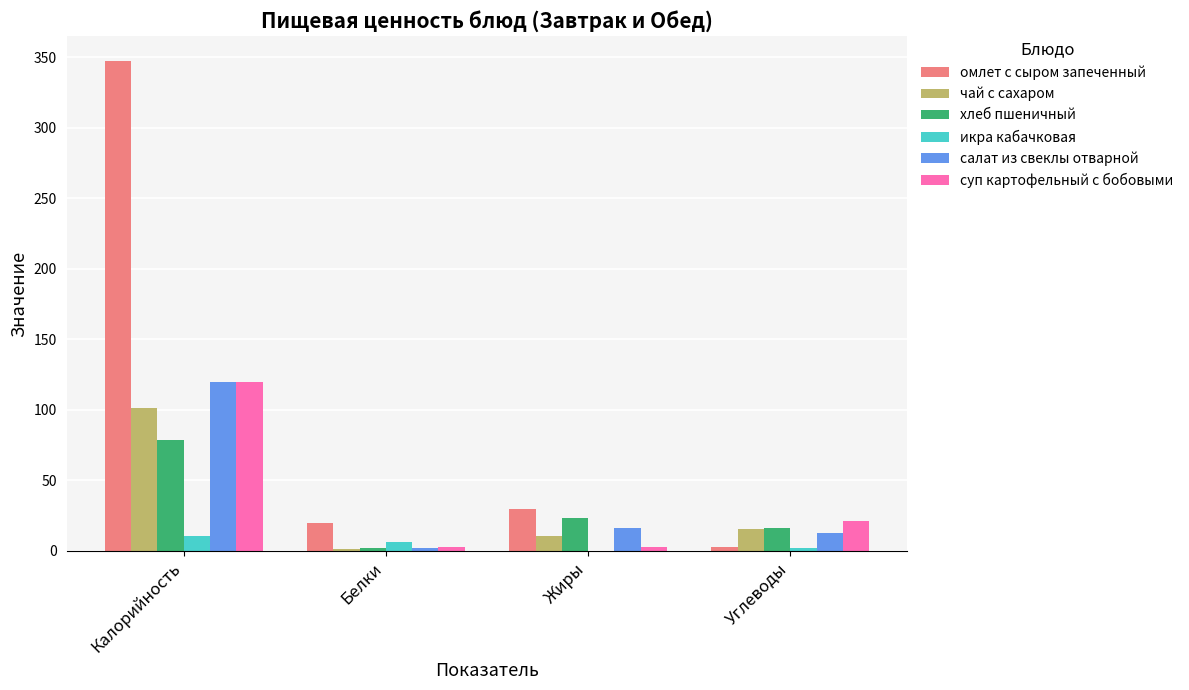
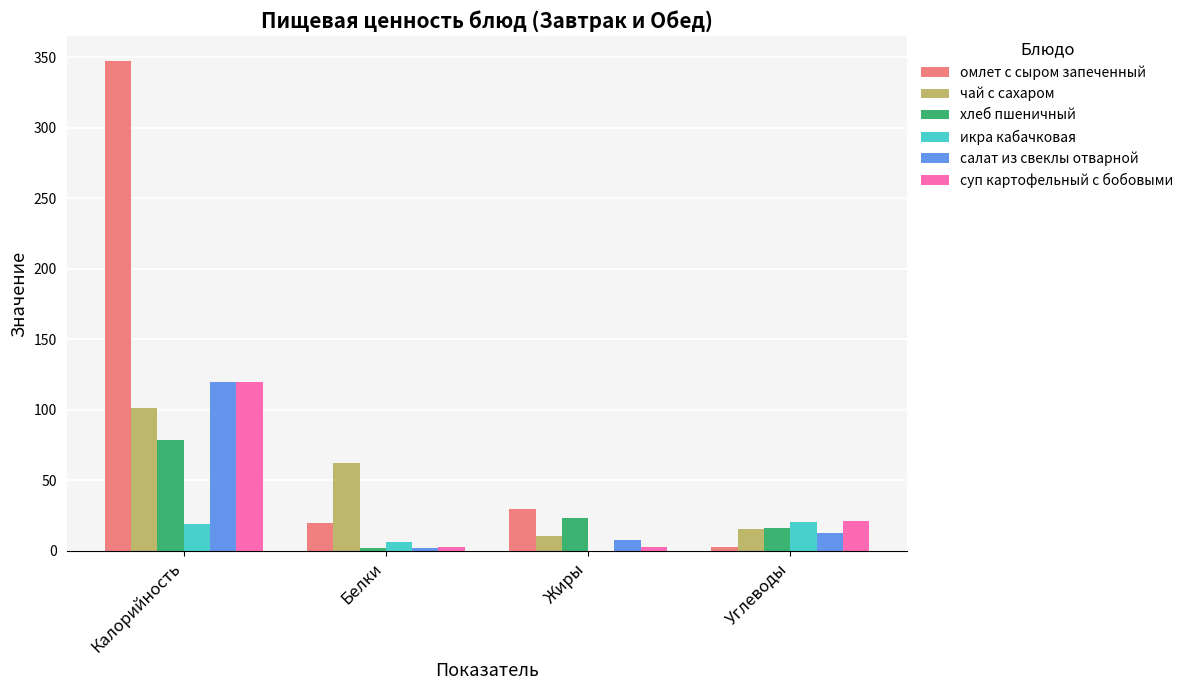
икра кабачковая, Калорийность: 11 -> 19
чай с сахаром, Белки: 2 -> 62
салат из свеклы отварной, Жиры: 16 -> 8
икра кабачковая, Углеводы: 2 -> 20
